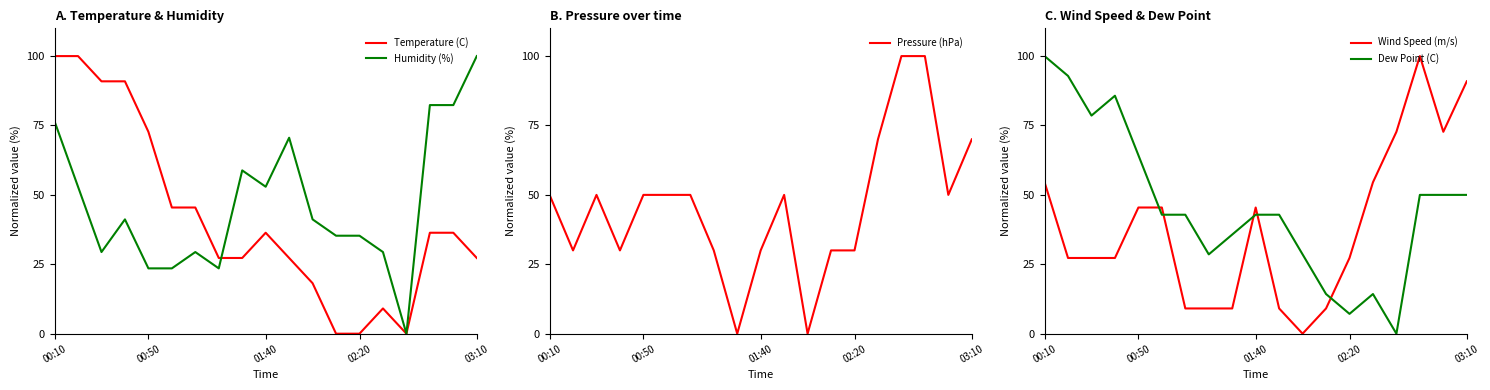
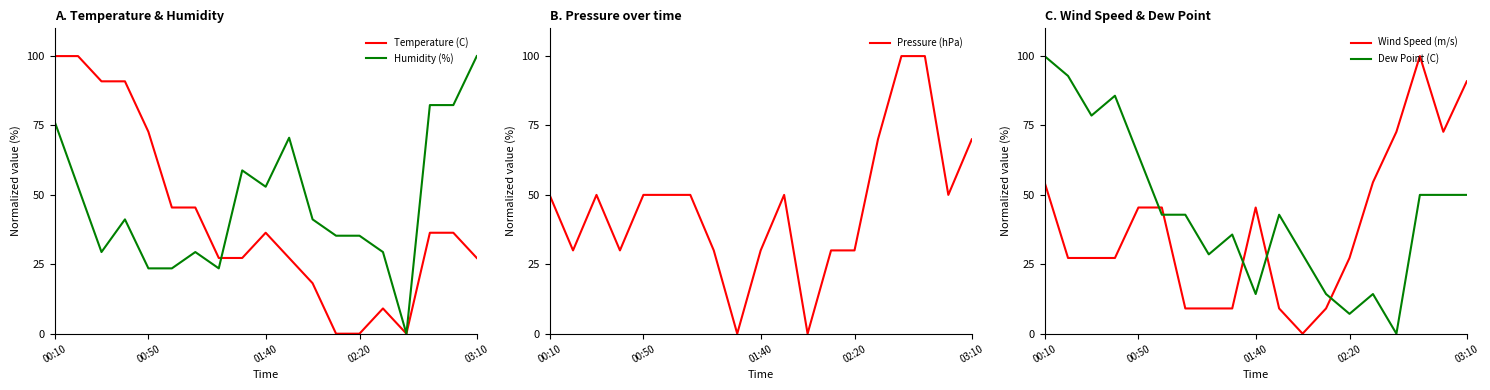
C. Wind Speed & Dew Point, Dew Point (C), 01:40: 43 -> 14
